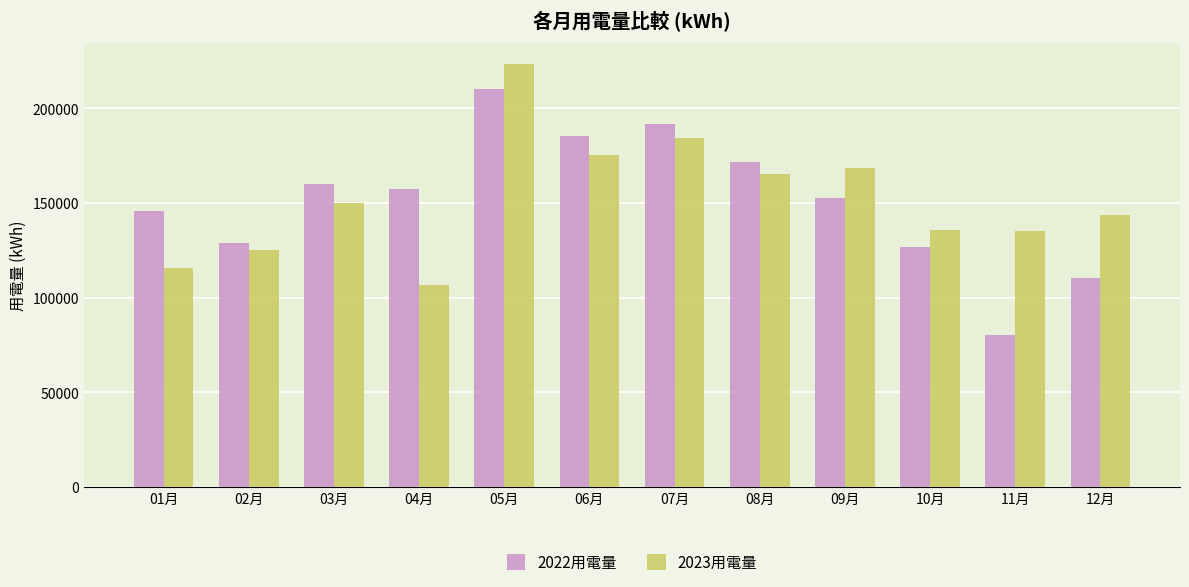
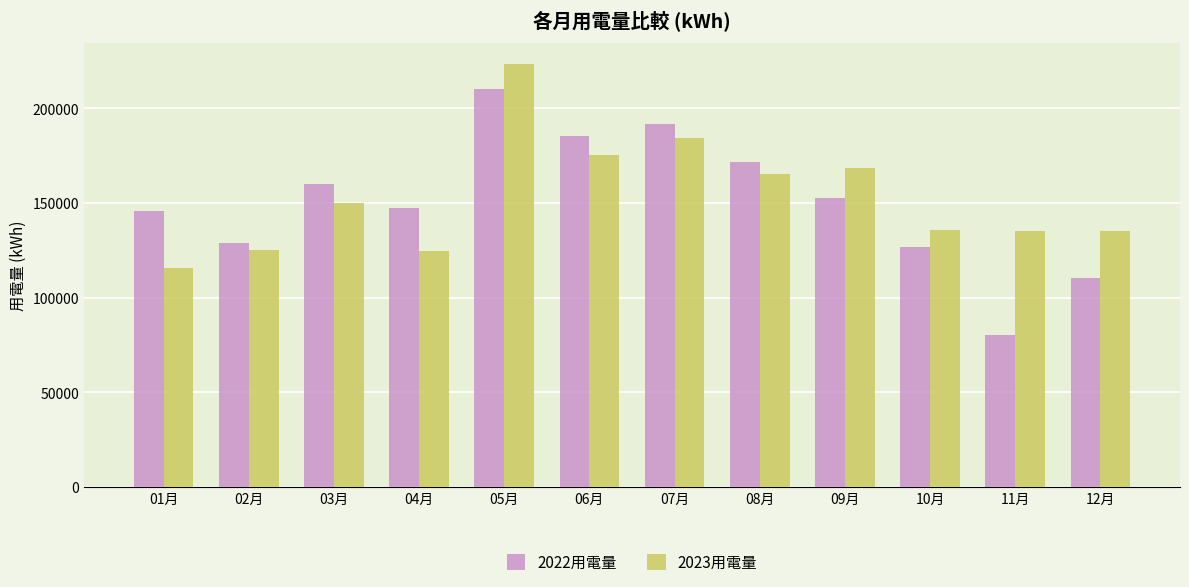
2022用電量, 04月: 157000 -> 147000
2023用電量, 04月: 107000 -> 125000
2023用電量, 12月: 144000 -> 135000
